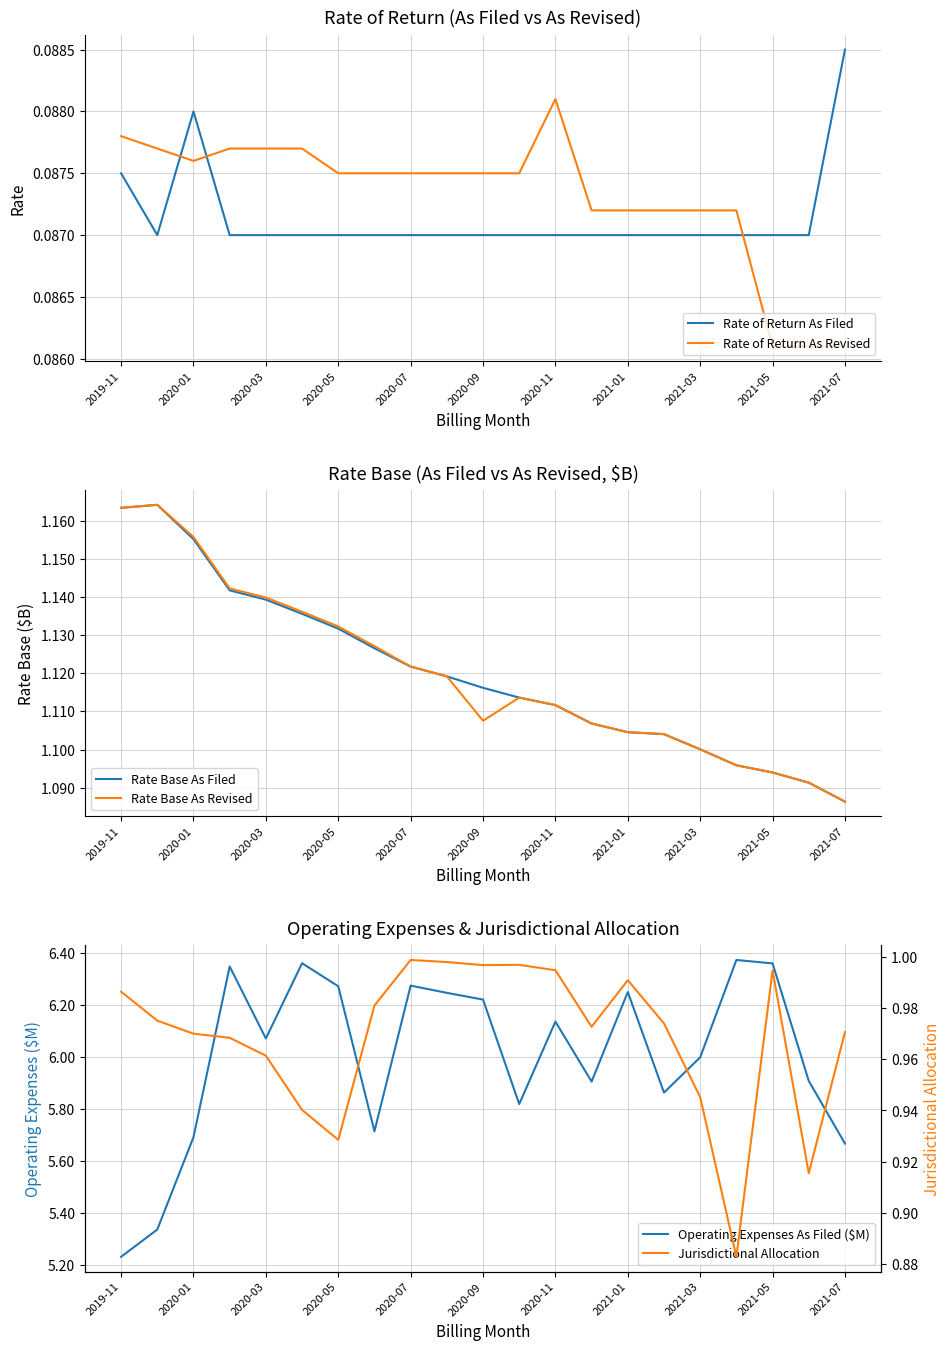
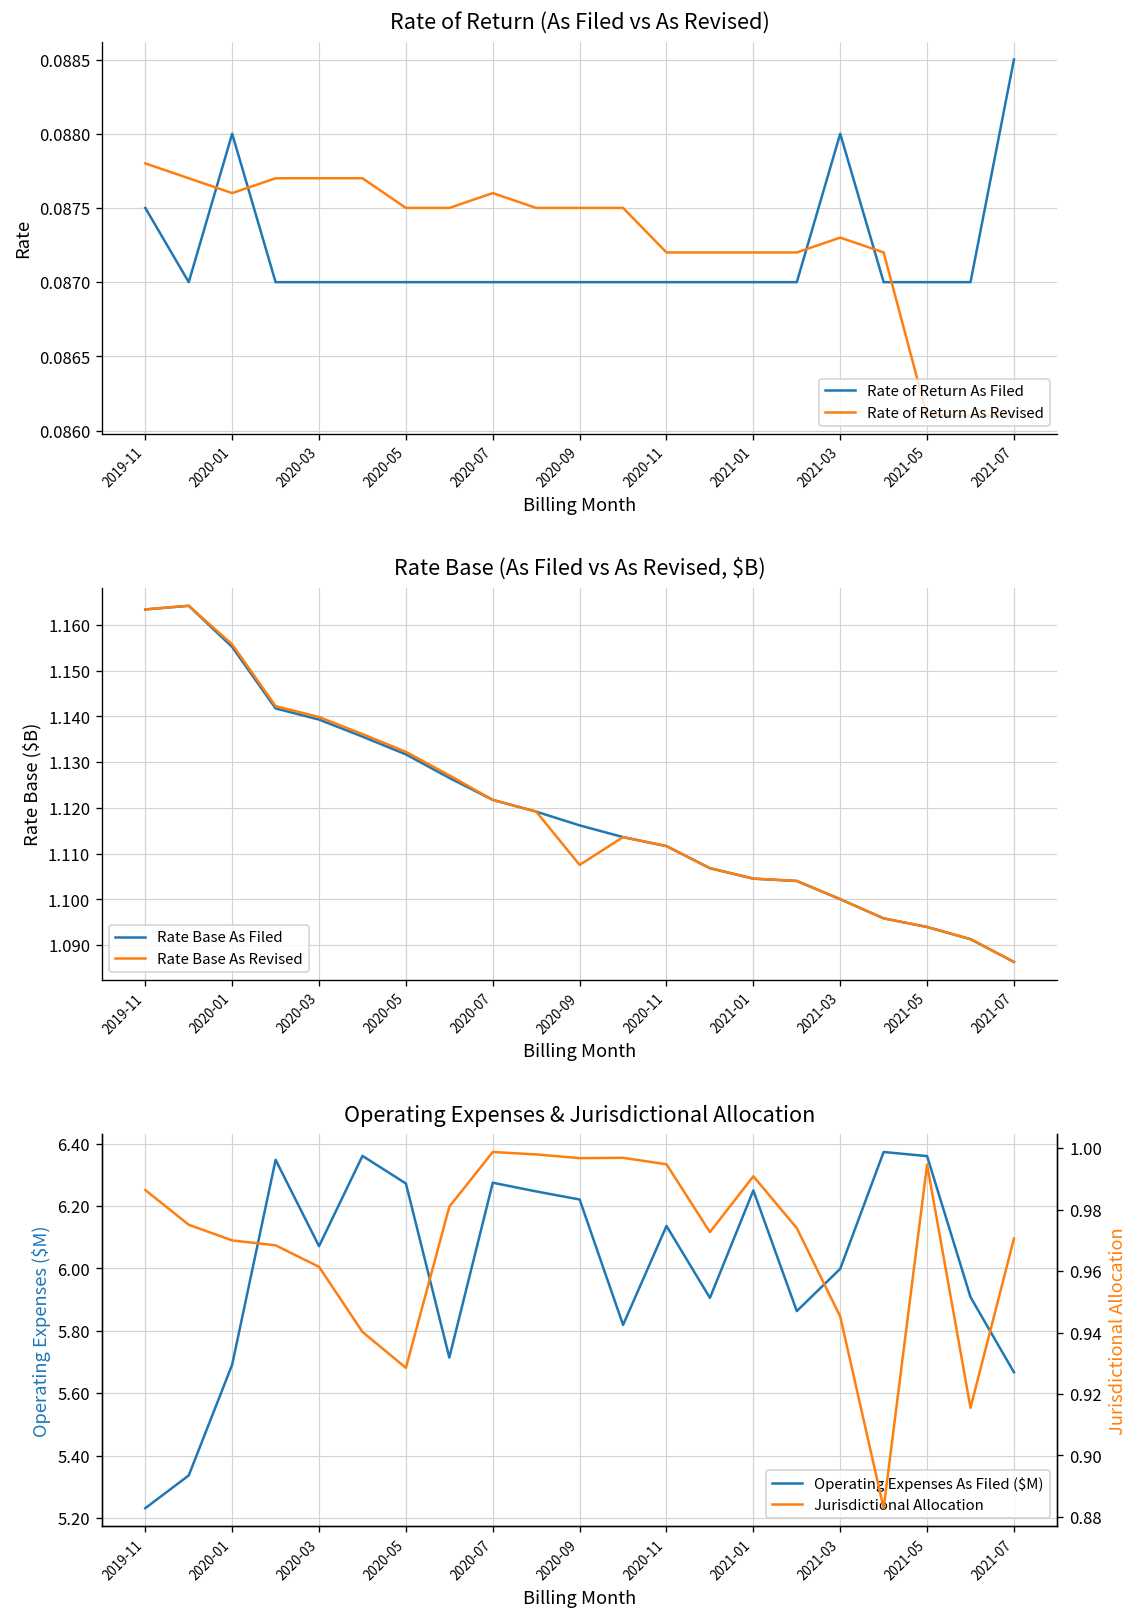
Rate of Return (As Filed vs As Revised), Rate of Return As Revised, 2020-07: 0.0875 -> 0.0876
Rate of Return (As Filed vs As Revised), Rate of Return As Revised, 2020-11: 0.0881 -> 0.0872
Rate of Return (As Filed vs As Revised), Rate of Return As Filed, 2021-03: 0.087 -> 0.088
Rate of Return (As Filed vs As Revised), Rate of Return As Revised, 2021-03: 0.0872 -> 0.0873
